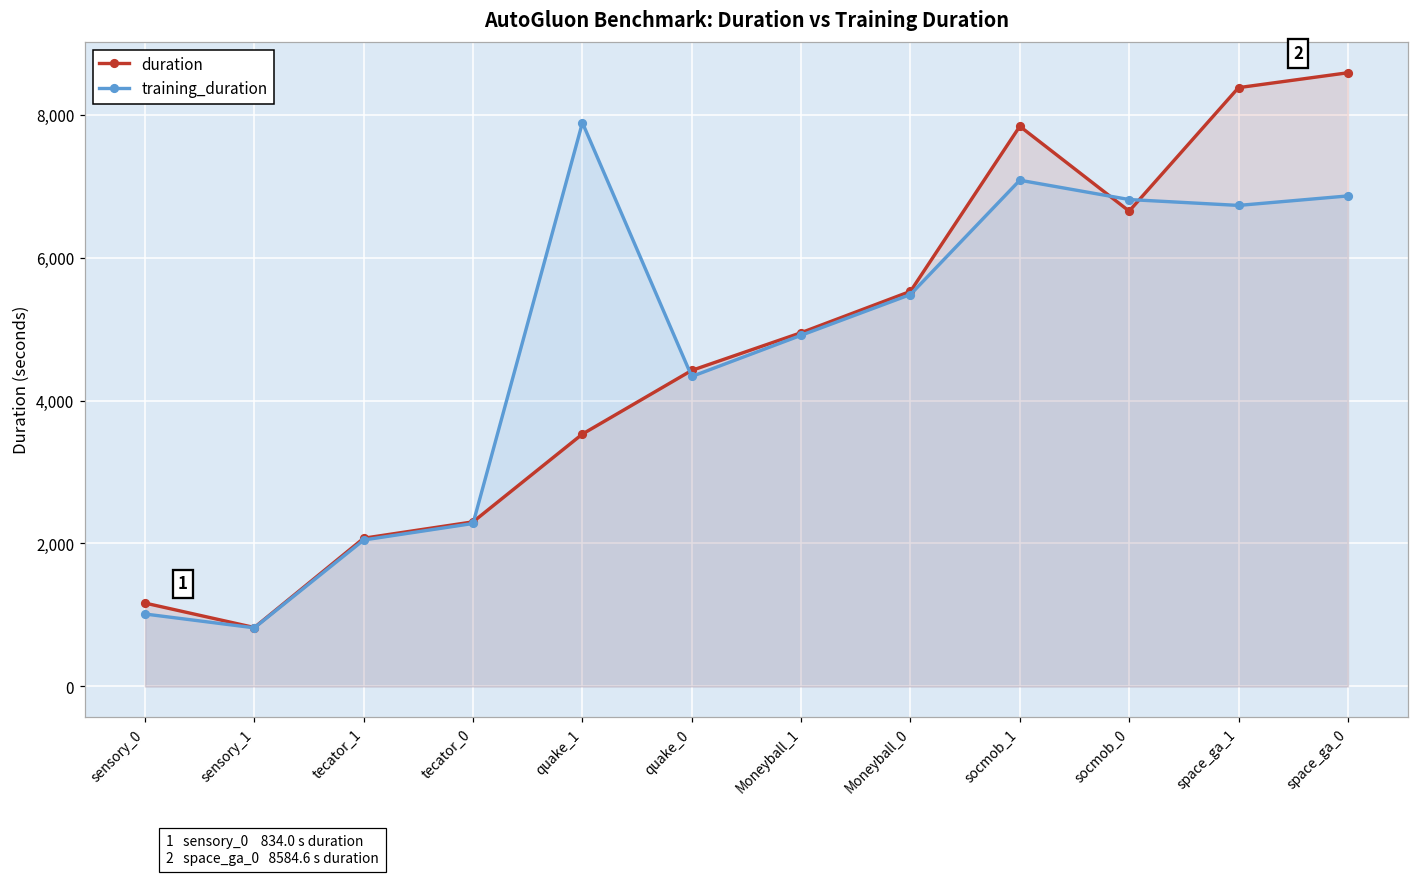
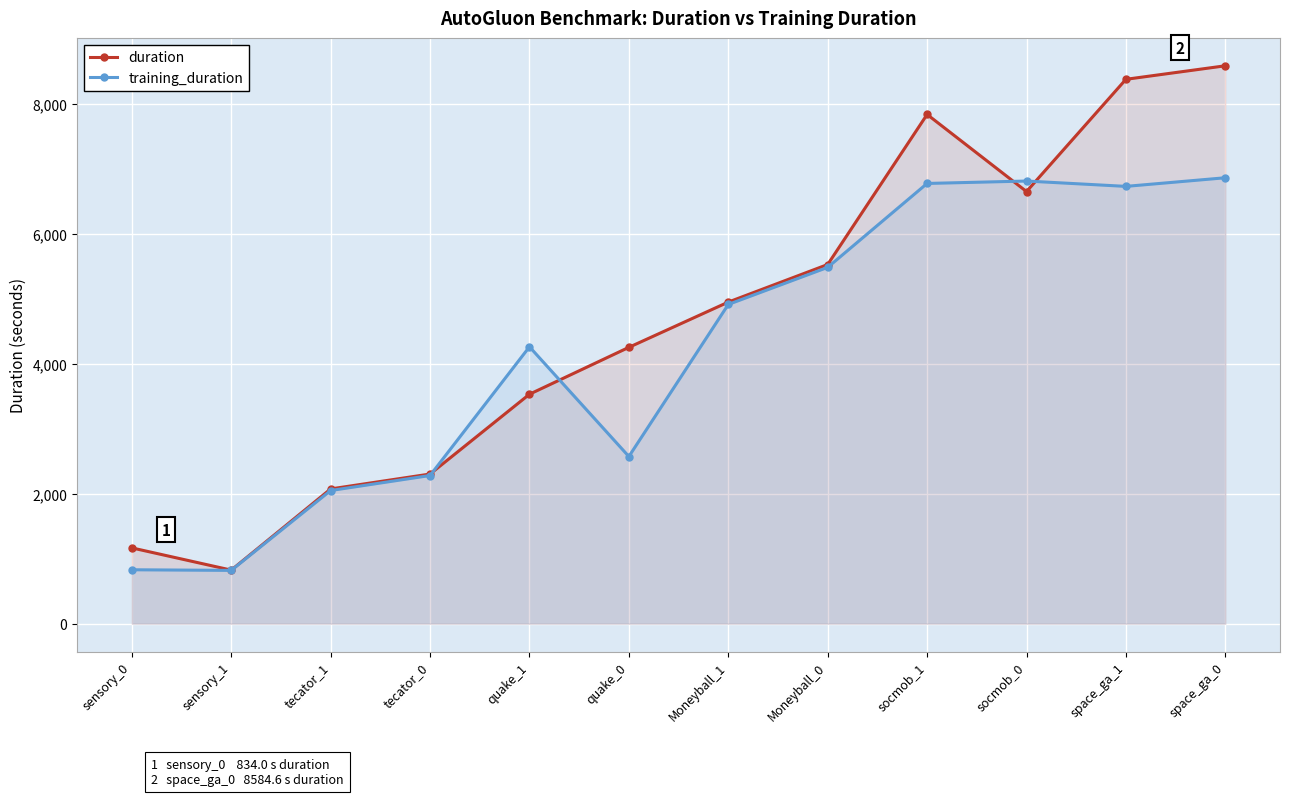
training_duration, sensory_0: 1,000 -> 800
training_duration, quake_1: 7,900 -> 4,300
duration, quake_0: 4,400 -> 4,300
training_duration, quake_0: 4,300 -> 2,600
training_duration, socmob_1: 7,100 -> 6,800
